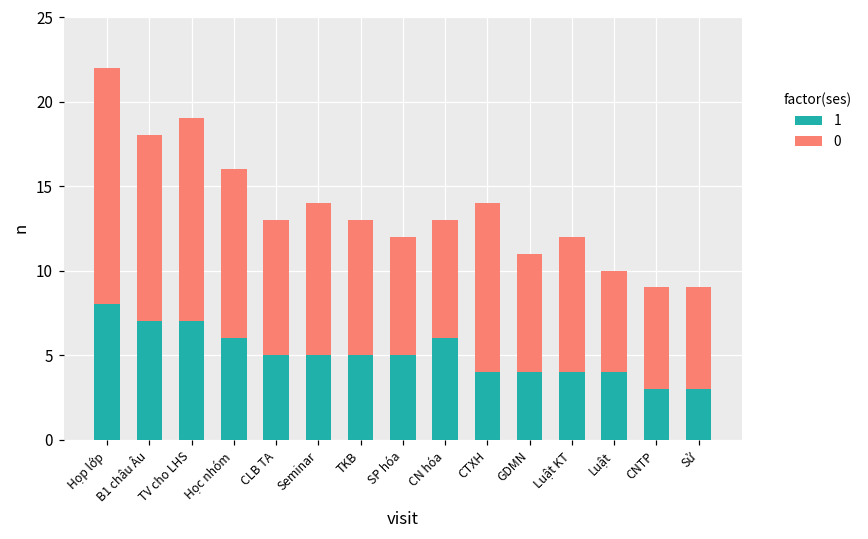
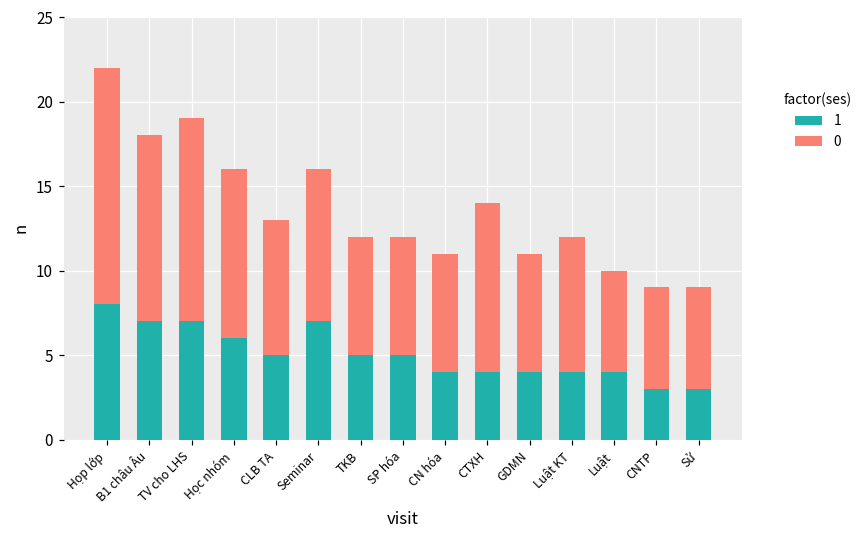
1, Seminar: 5 -> 7
0, TKB: 8 -> 7
1, CN hóa: 6 -> 4
